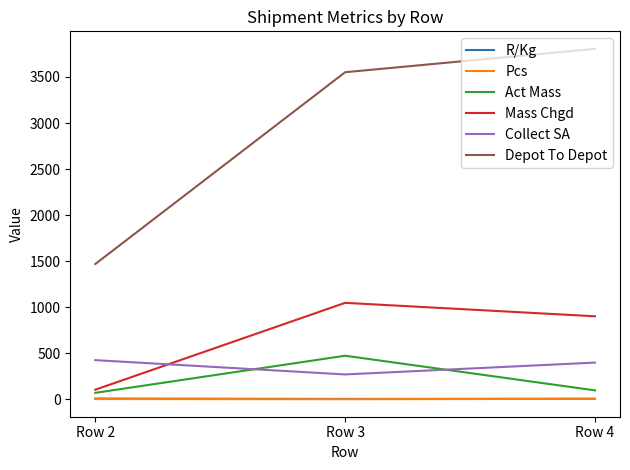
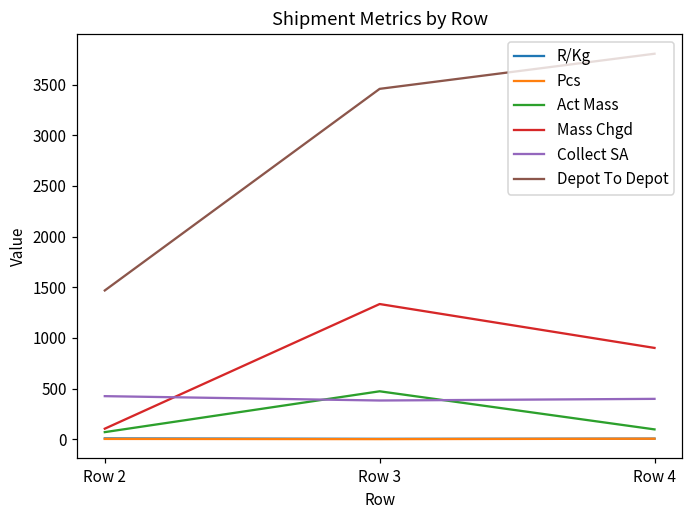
Mass Chgd, Row 3: 1000 -> 1300
Collect SA, Row 3: 300 -> 400
Depot To Depot, Row 3: 3600 -> 3500
